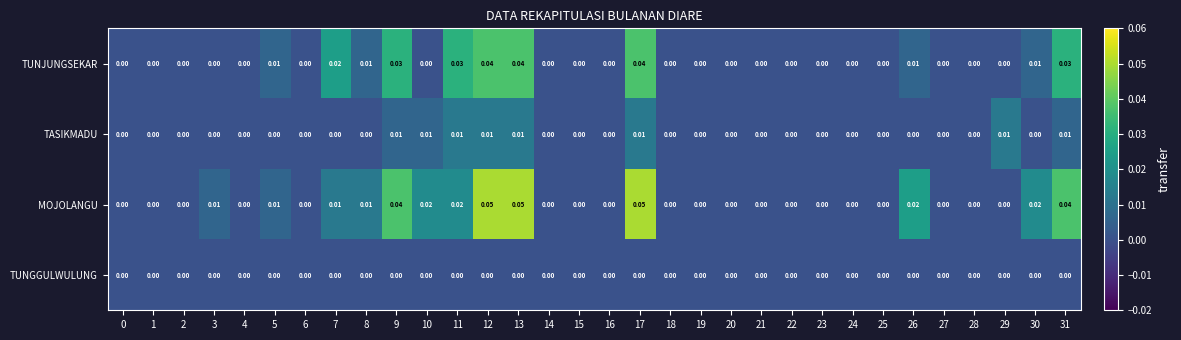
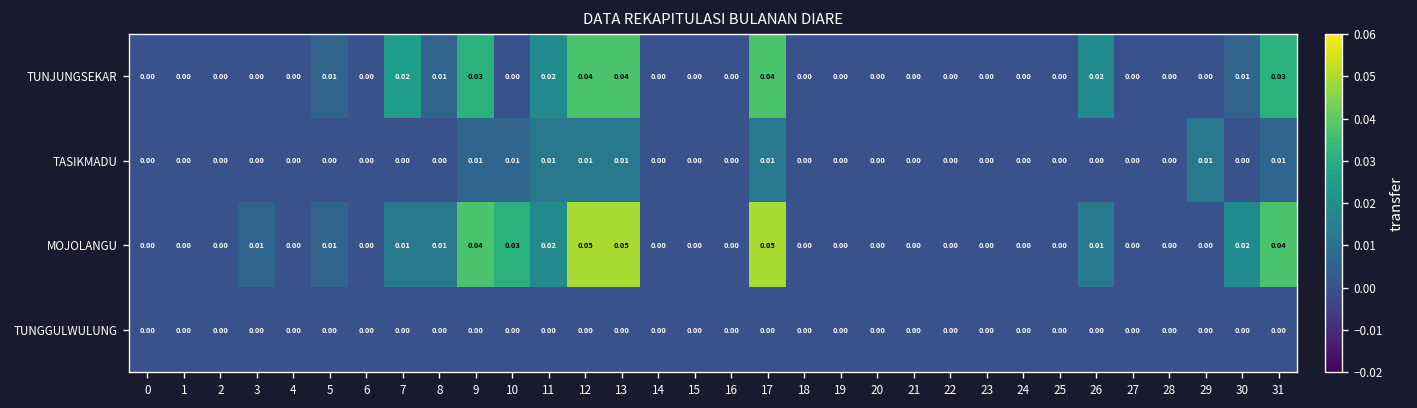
TUNJUNGSEKAR, 11: 0.03 -> 0.02
TUNJUNGSEKAR, 26: 0.01 -> 0.02
MOJOLANGU, 10: 0.02 -> 0.03
MOJOLANGU, 26: 0.02 -> 0.01
